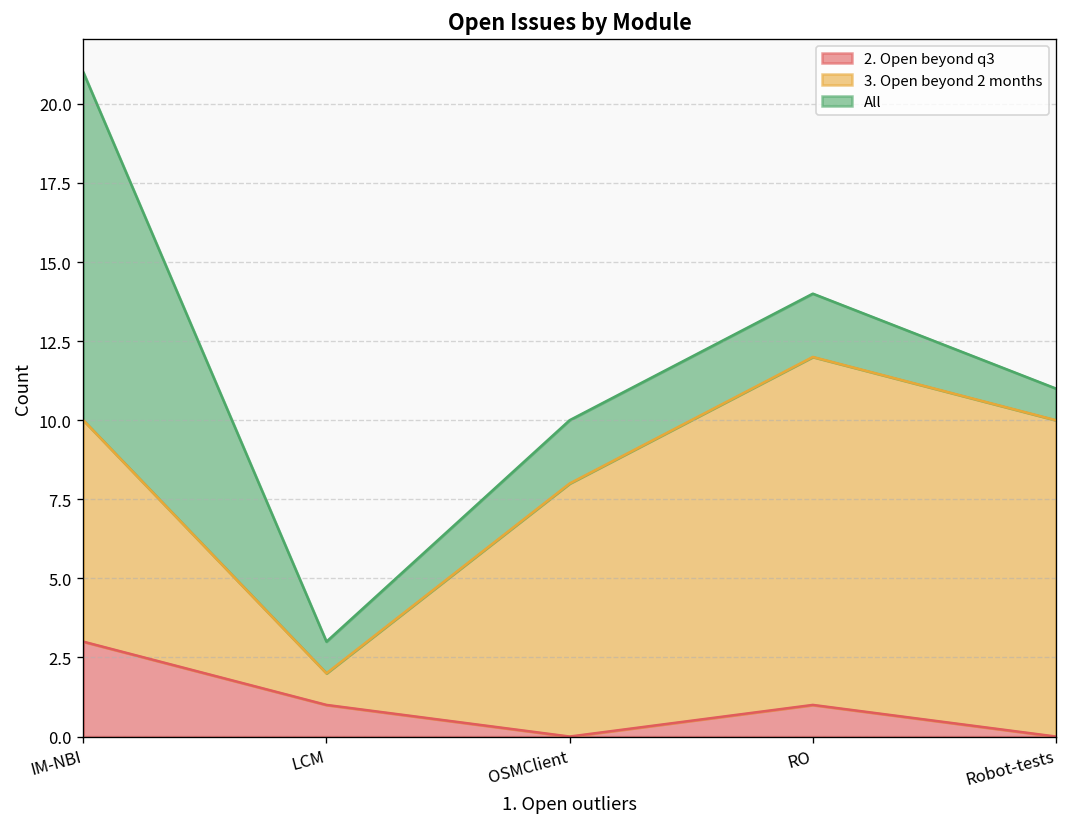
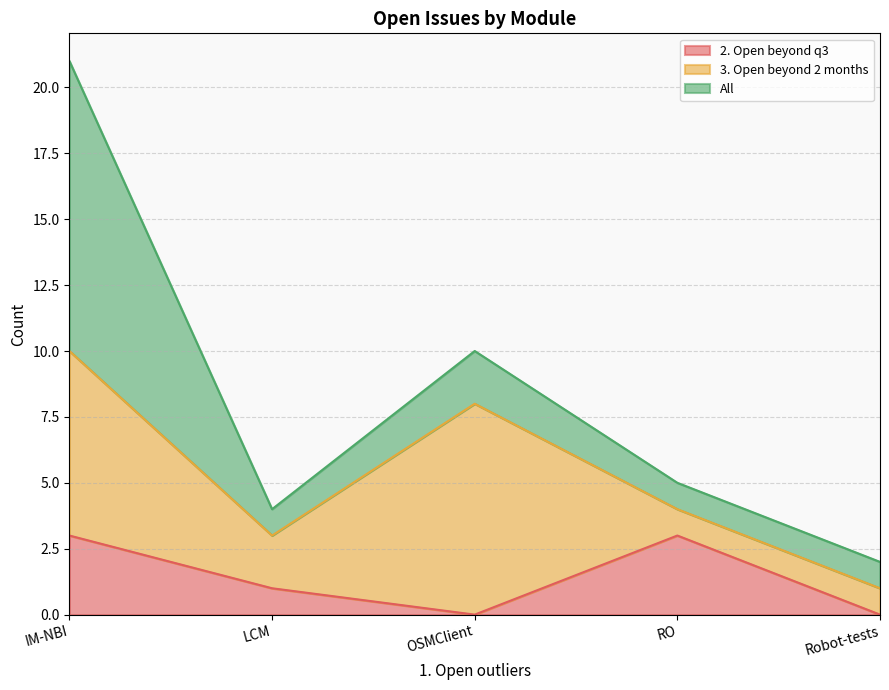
3. Open beyond 2 months, LCM: 1 -> 2
2. Open beyond q3, RO: 1 -> 3
3. Open beyond 2 months, RO: 11 -> 1
All, RO: 2 -> 1
3. Open beyond 2 months, Robot-tests: 10 -> 1
